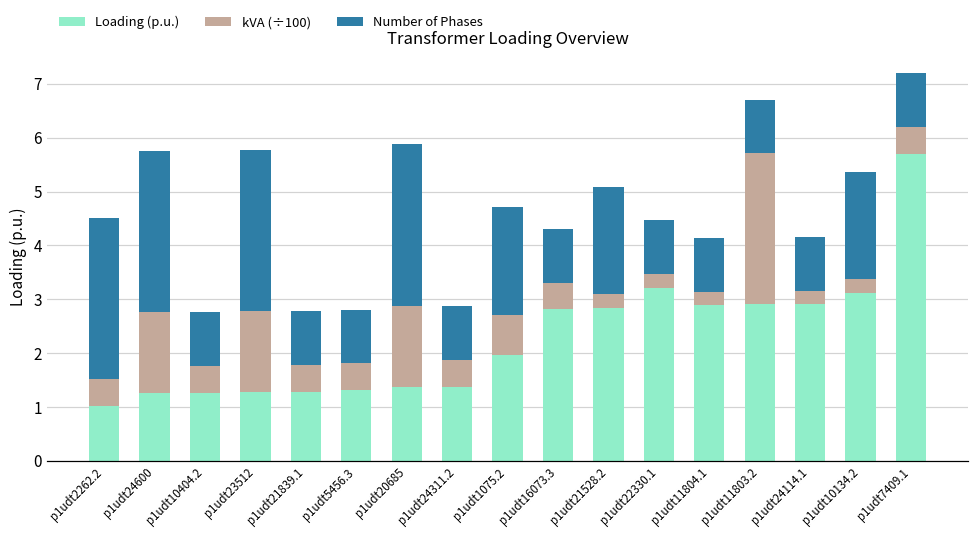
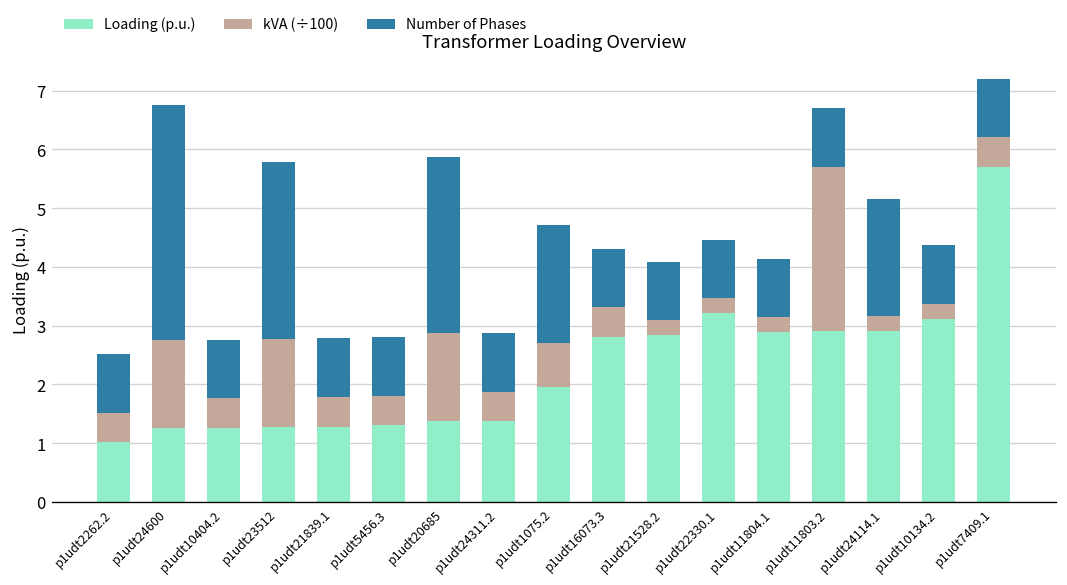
Number of Phases, p1udt2262.2: 3 -> 1
Number of Phases, p1udt24600: 3 -> 4
Number of Phases, p1udt21528.2: 2 -> 1
Number of Phases, p1udt24114.1: 1 -> 2
Number of Phases, p1udt10134.2: 2 -> 1
